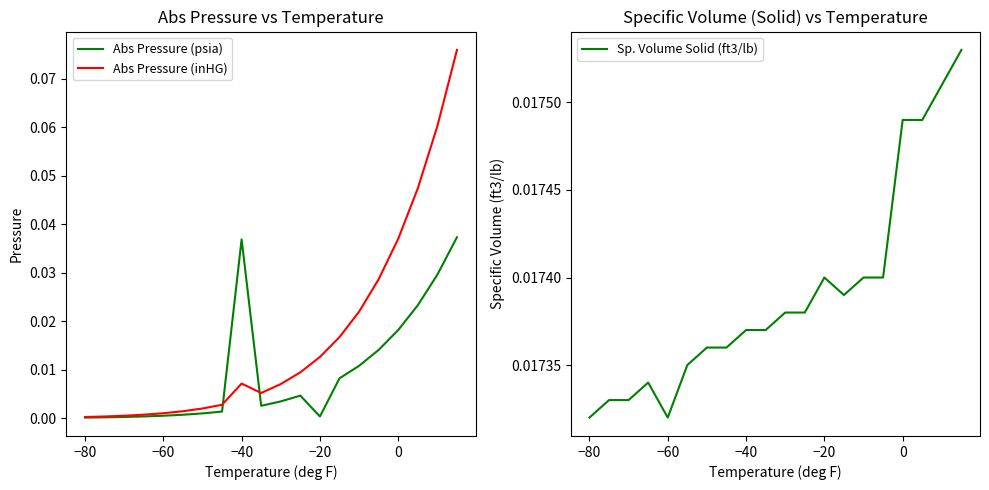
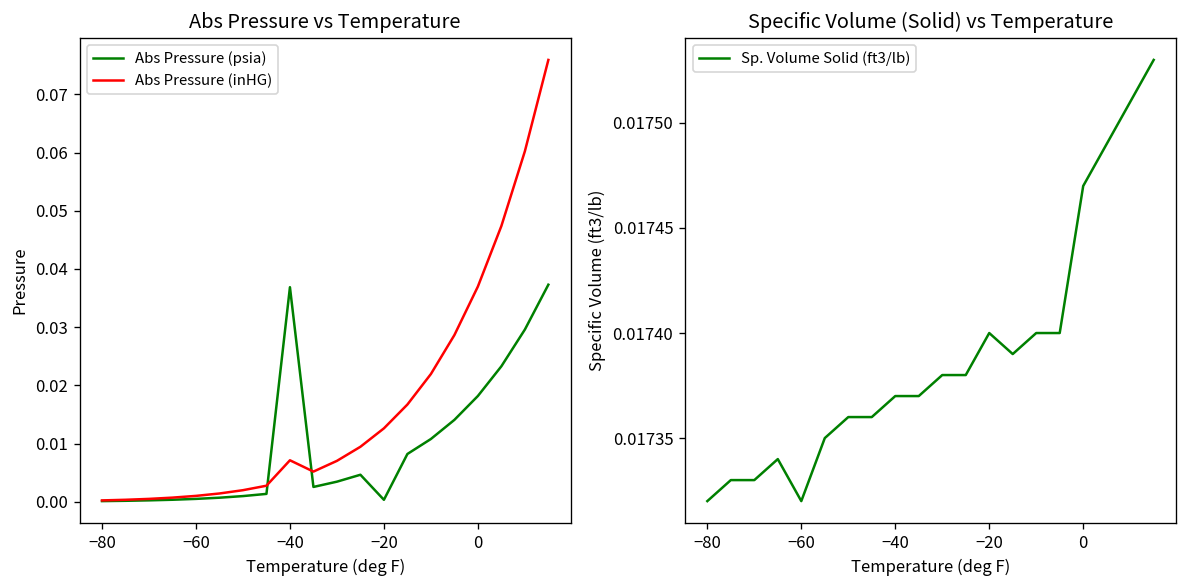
Specific Volume (Solid) vs Temperature, 0: 0.01749 -> 0.01747
